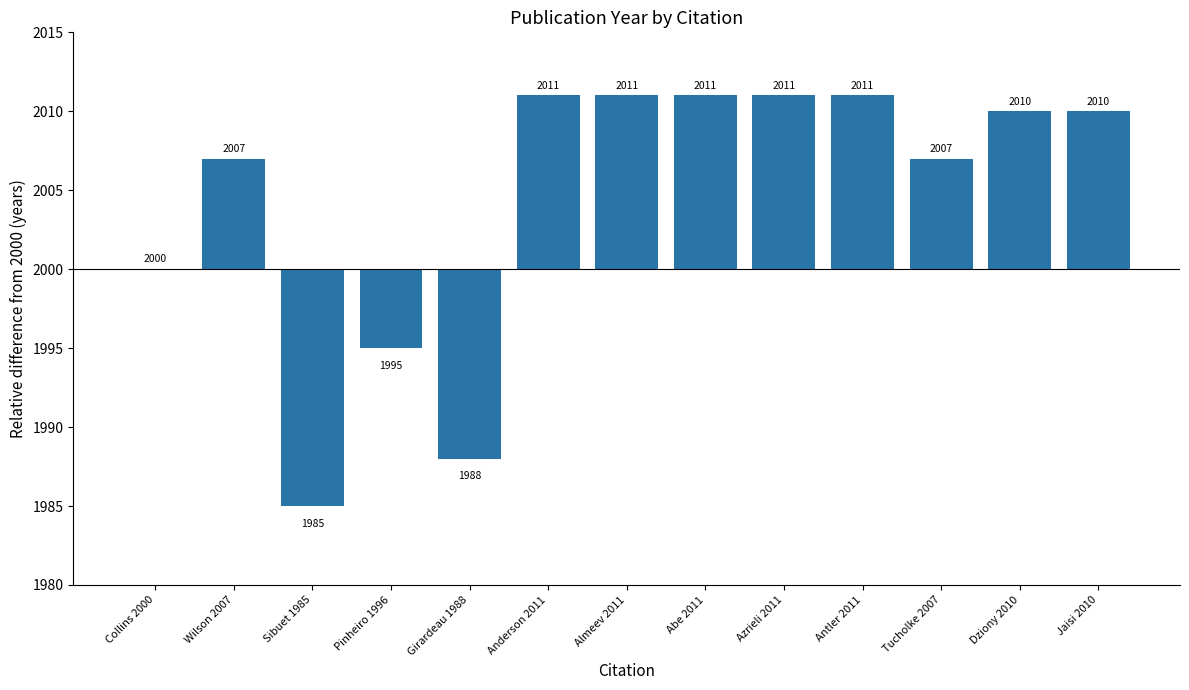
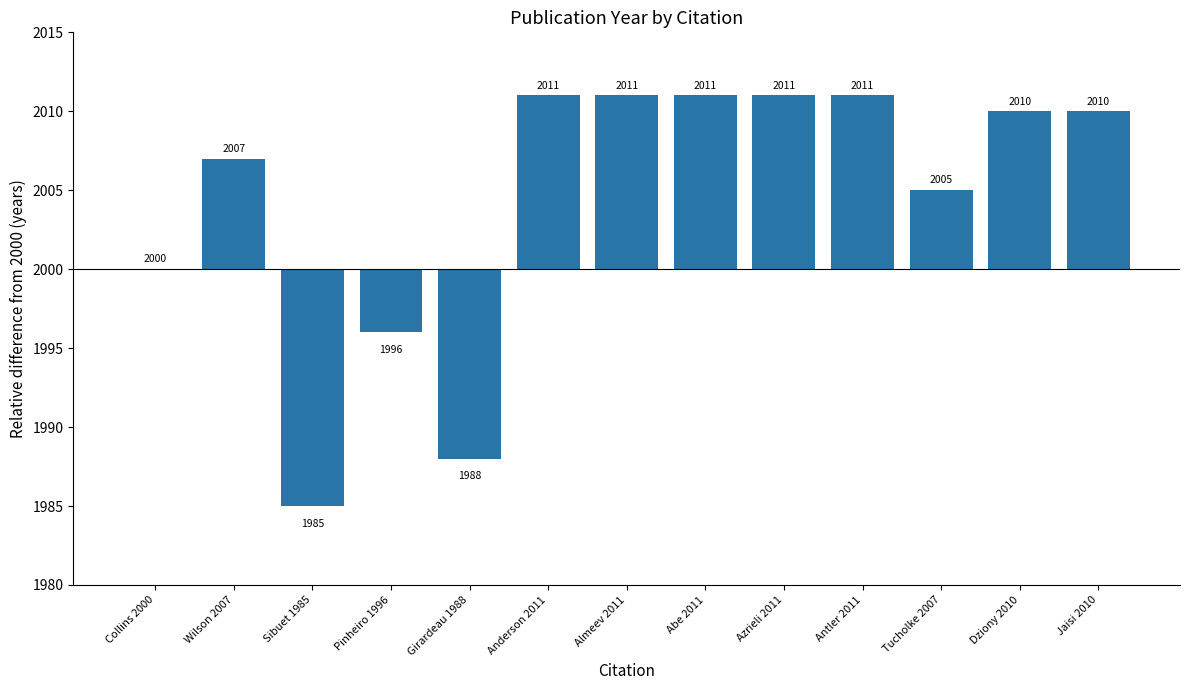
Pinheiro 1996: 1995 -> 1996
Tucholke 2007: 2007 -> 2005
